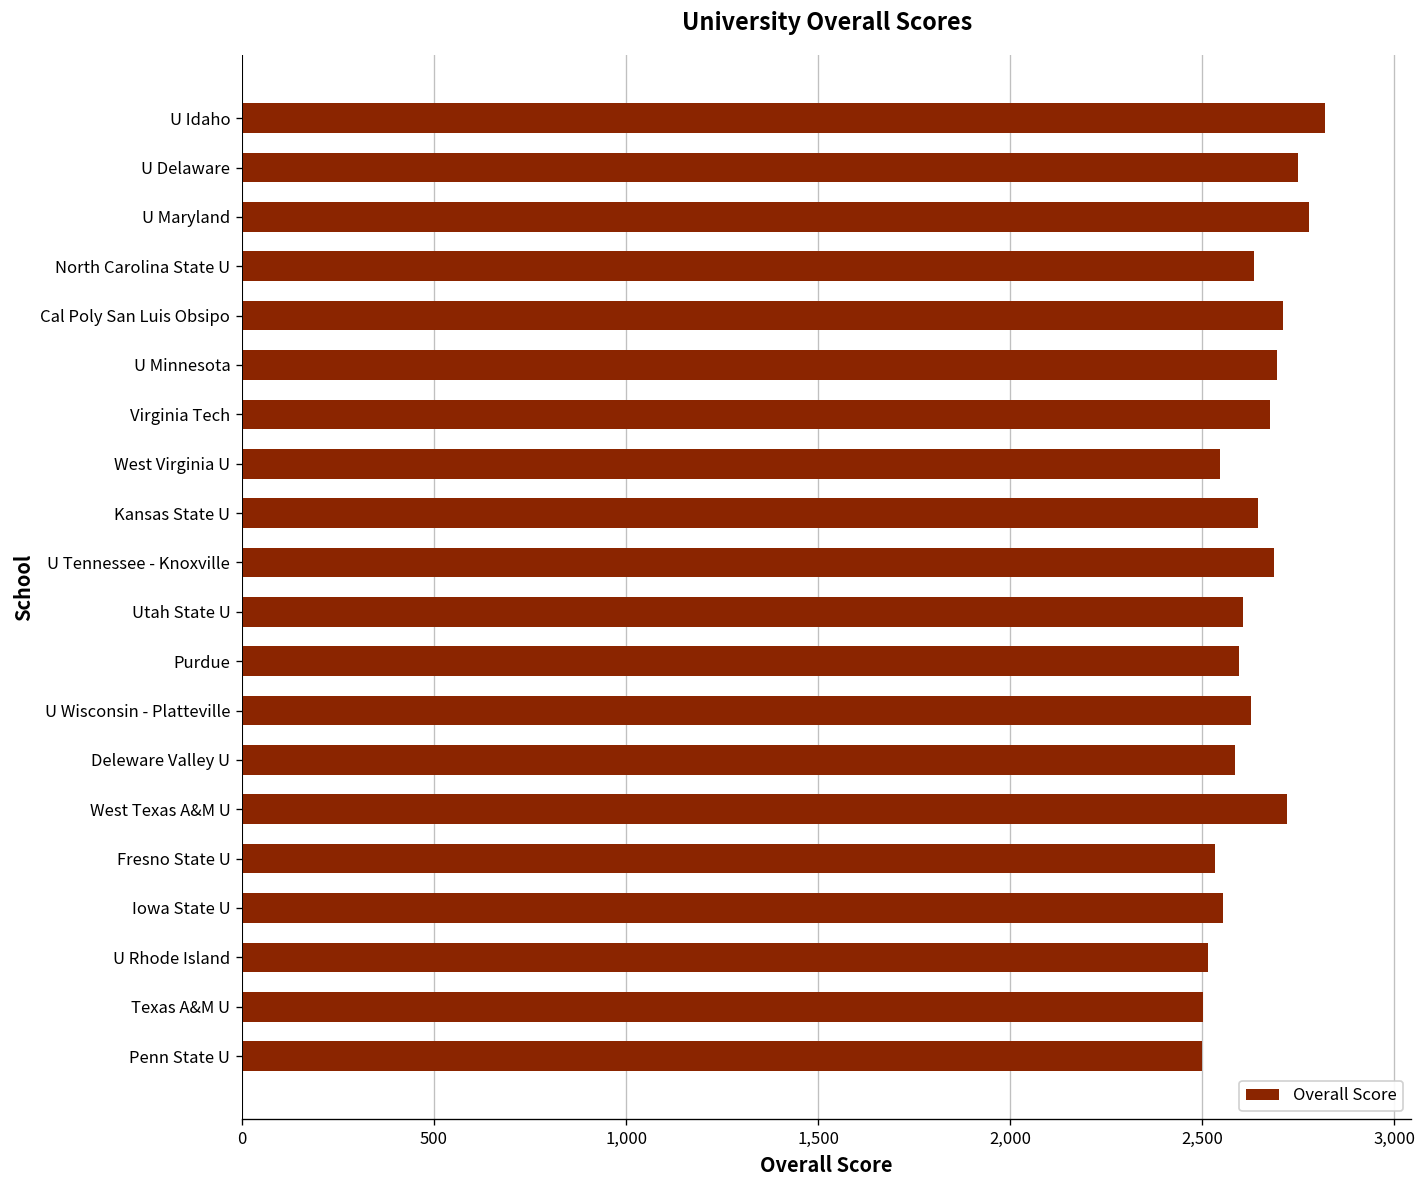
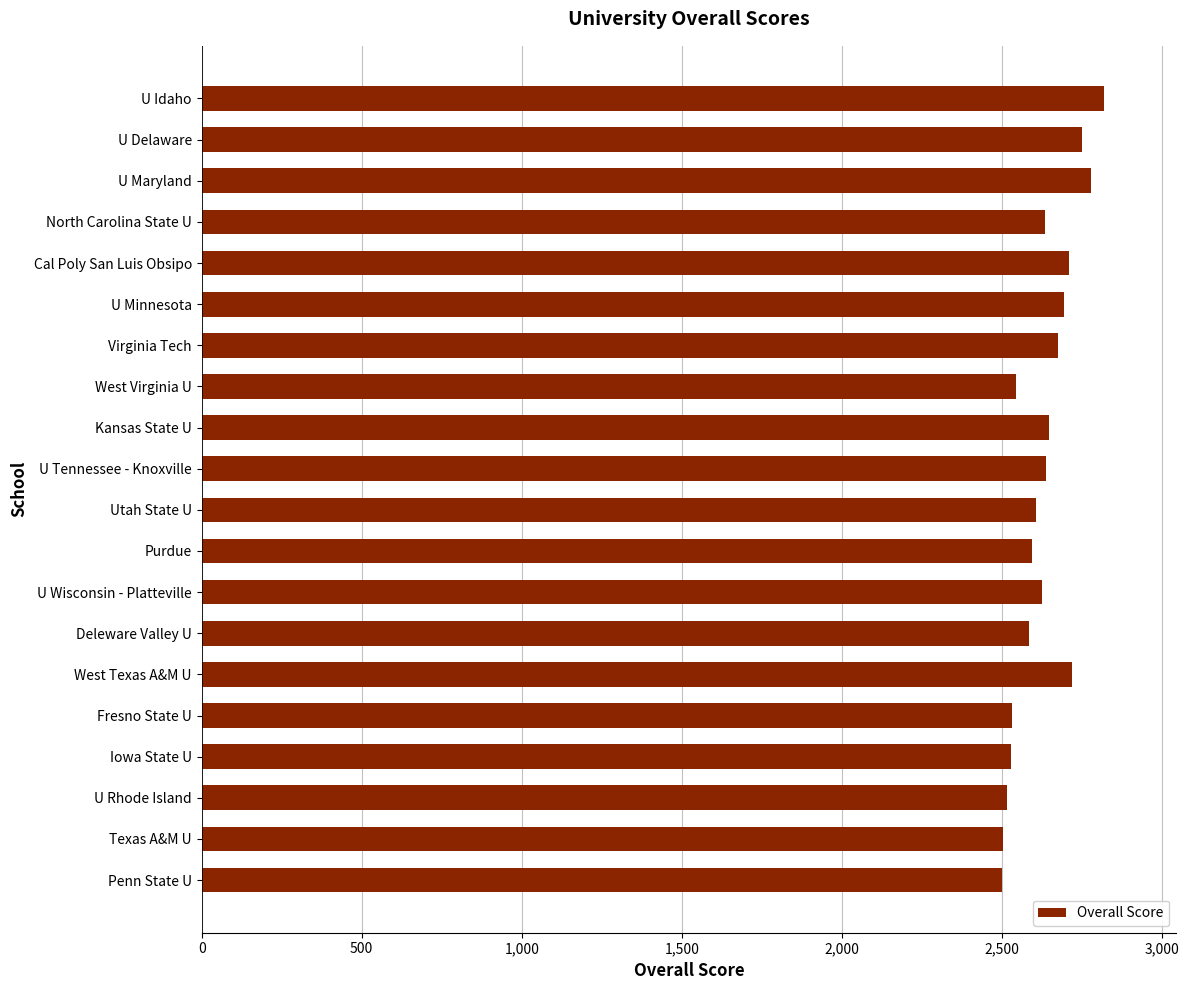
U Tennessee - Knoxville: 2,690 -> 2,640
Iowa State U: 2,550 -> 2,530
